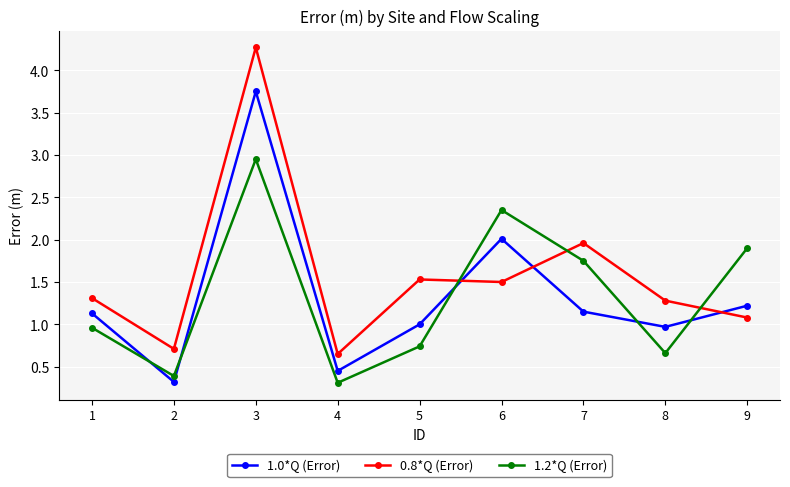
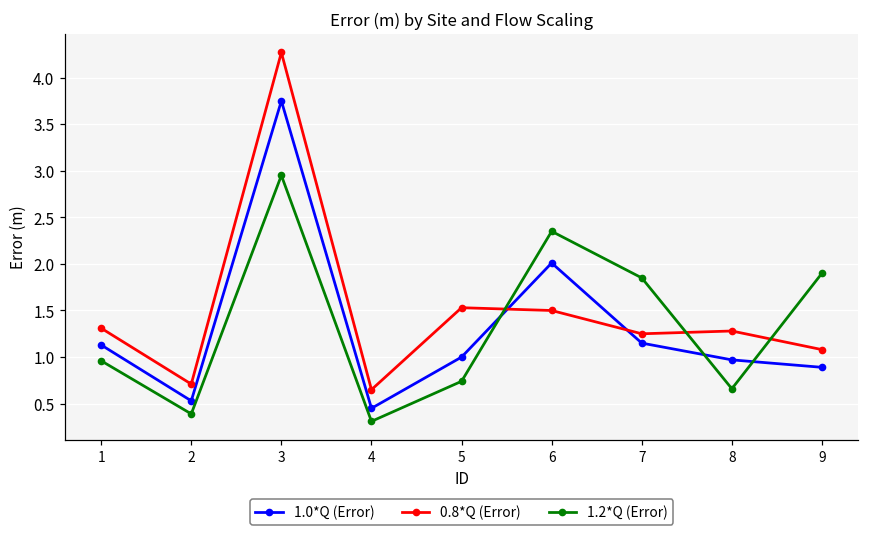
1.0*Q (Error), 2: 0.3 -> 0.5
0.8*Q (Error), 7: 2.0 -> 1.3
1.2*Q (Error), 7: 1.8 -> 1.9
1.0*Q (Error), 9: 1.2 -> 0.9
